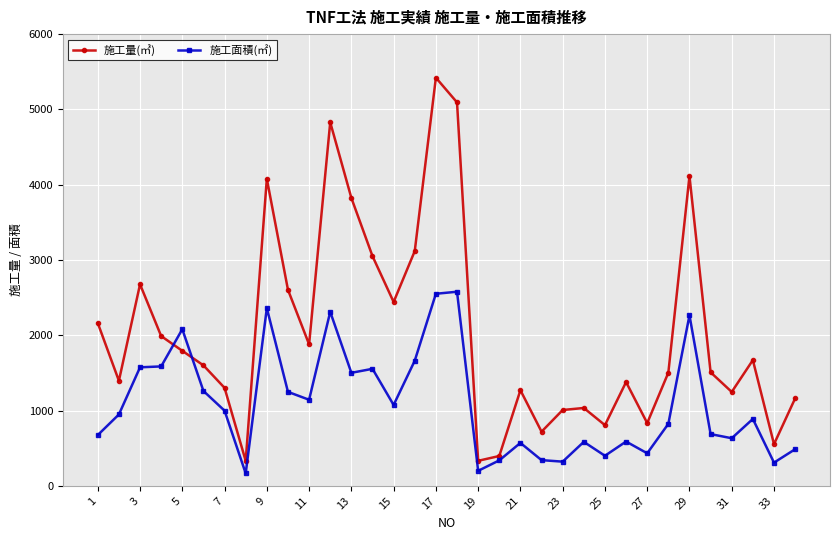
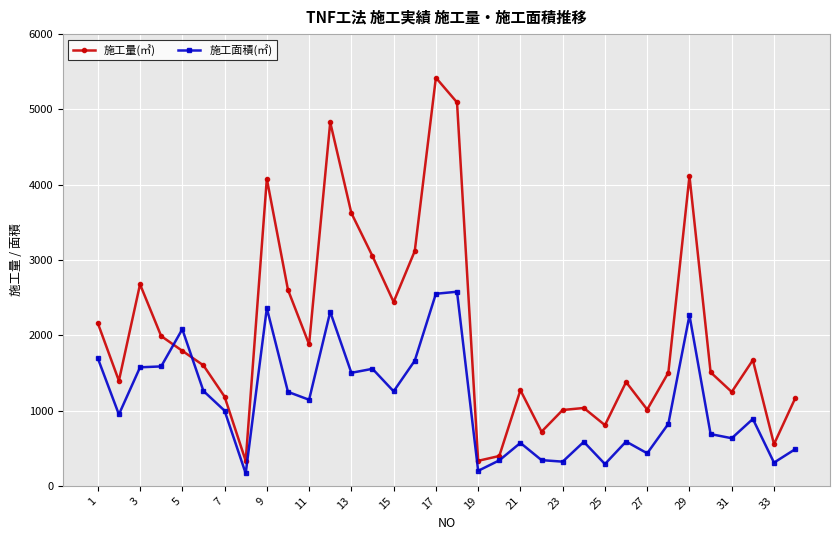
施工面積(㎡), 1: 700 -> 1700
施工量(㎥), 7: 1300 -> 1200
施工量(㎥), 13: 3800 -> 3600
施工面積(㎡), 15: 1100 -> 1300
施工面積(㎡), 25: 400 -> 300
施工量(㎥), 27: 800 -> 1000
